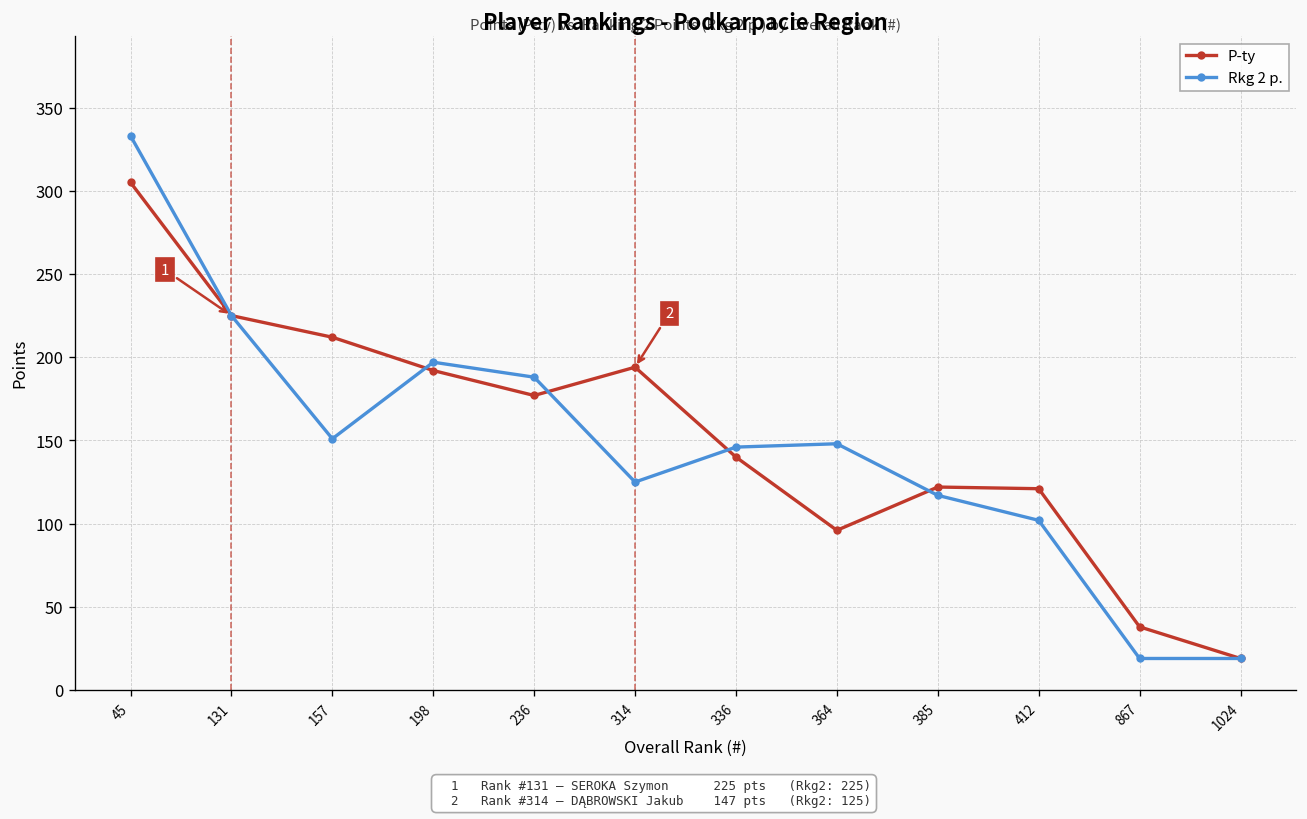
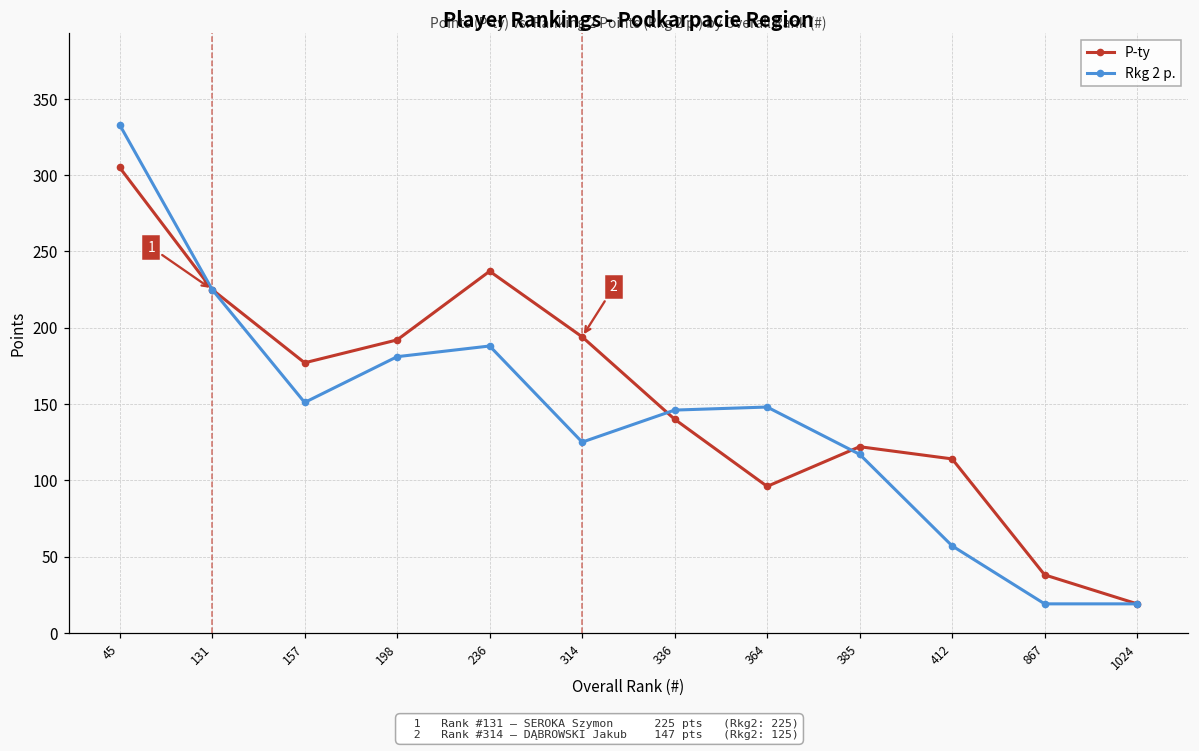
P-ty, 157: 212 -> 177
Rkg 2 p., 198: 197 -> 181
P-ty, 236: 177 -> 237
P-ty, 412: 121 -> 114
Rkg 2 p., 412: 102 -> 57
